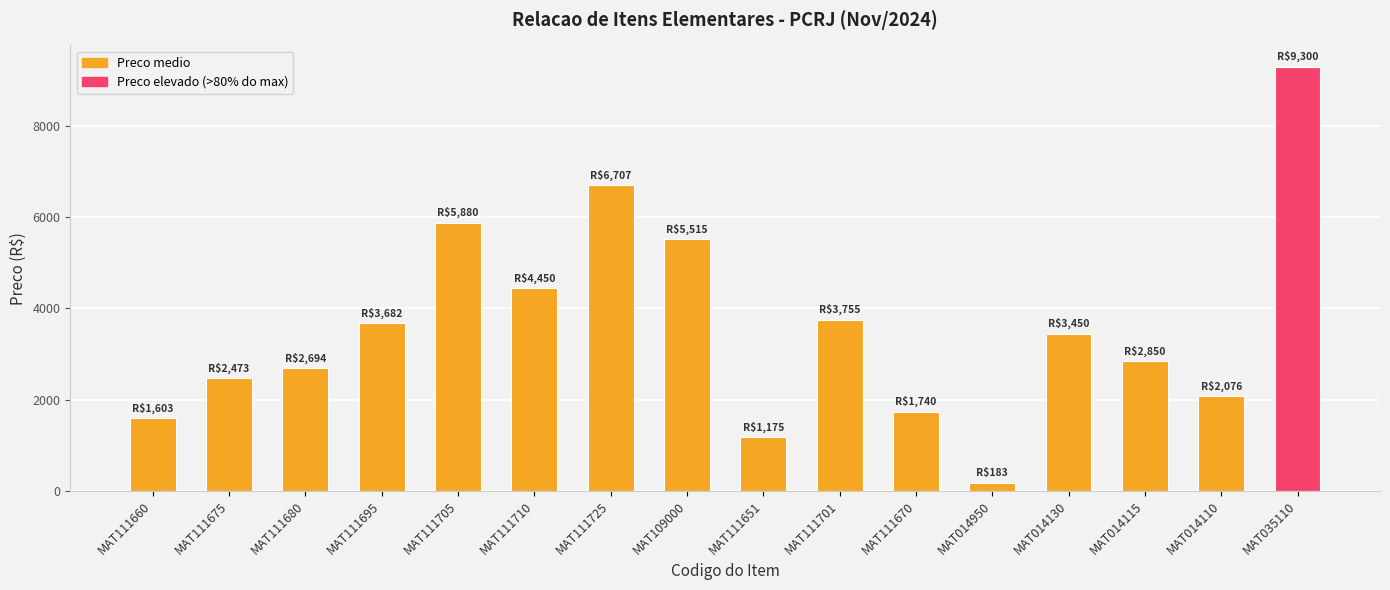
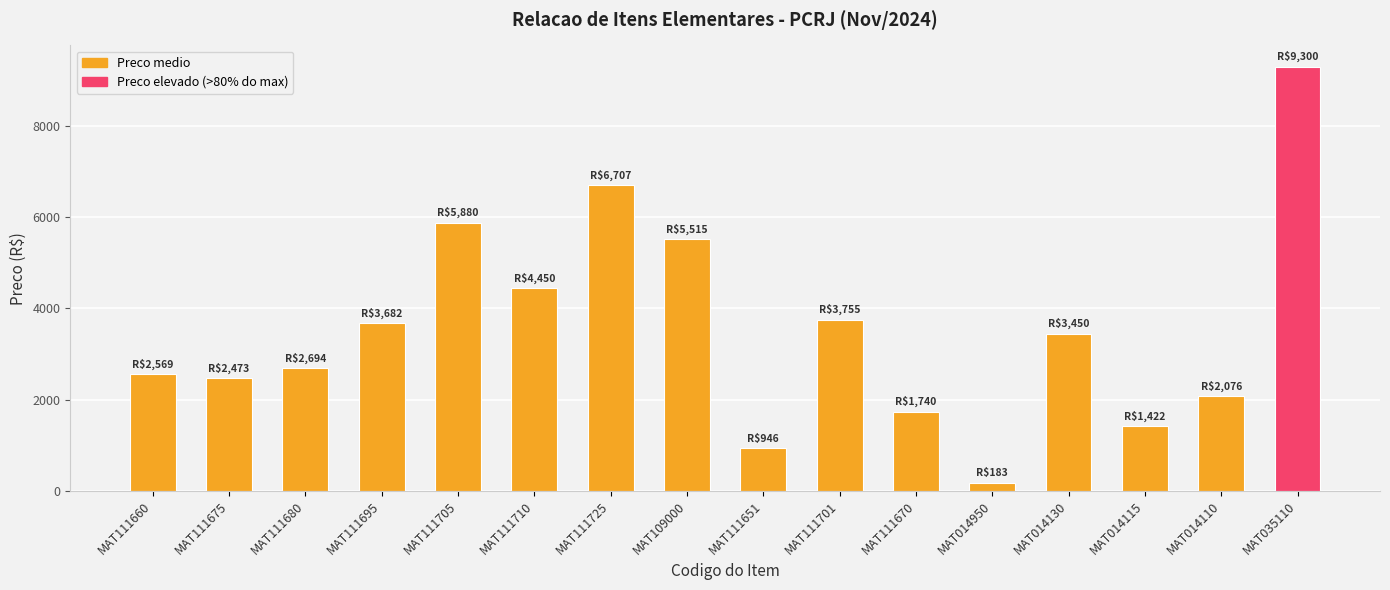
MAT111660: $1,603 -> $2,569
MAT111651: $1,175 -> $946
MAT014115: $2,850 -> $1,422
